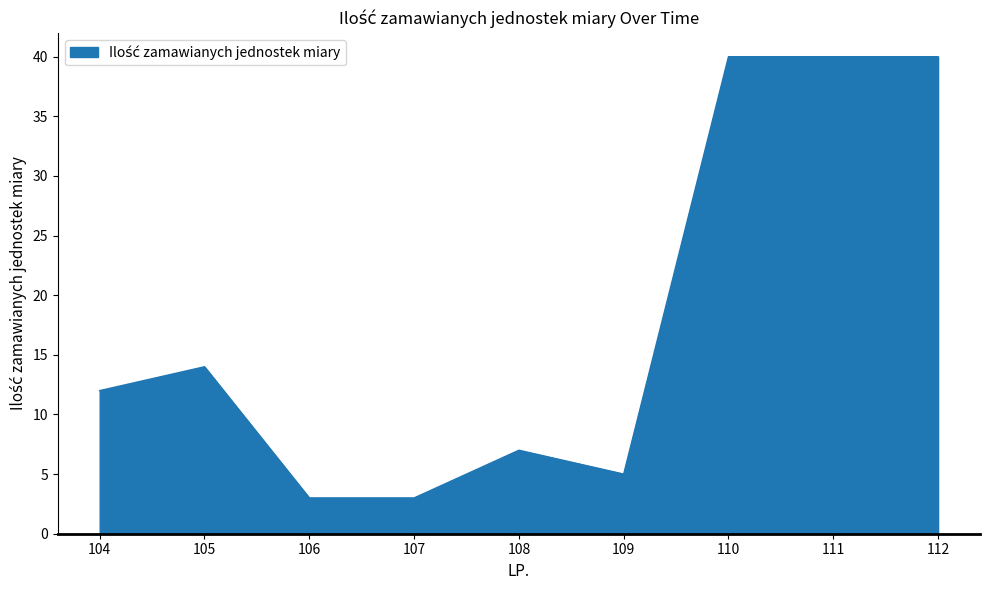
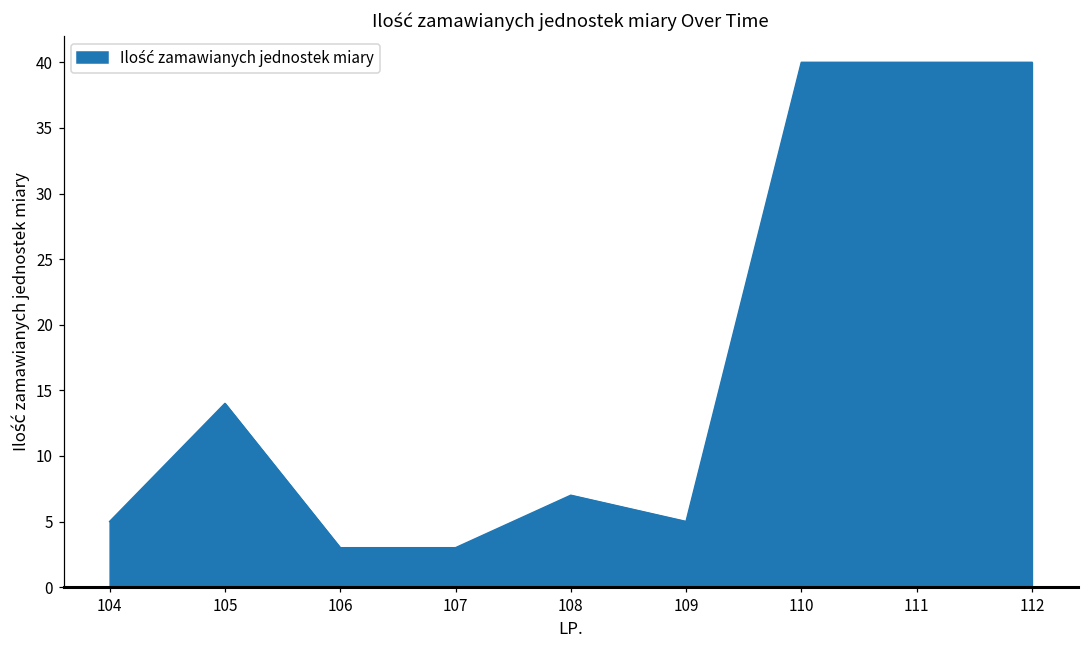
104: 12 -> 5
